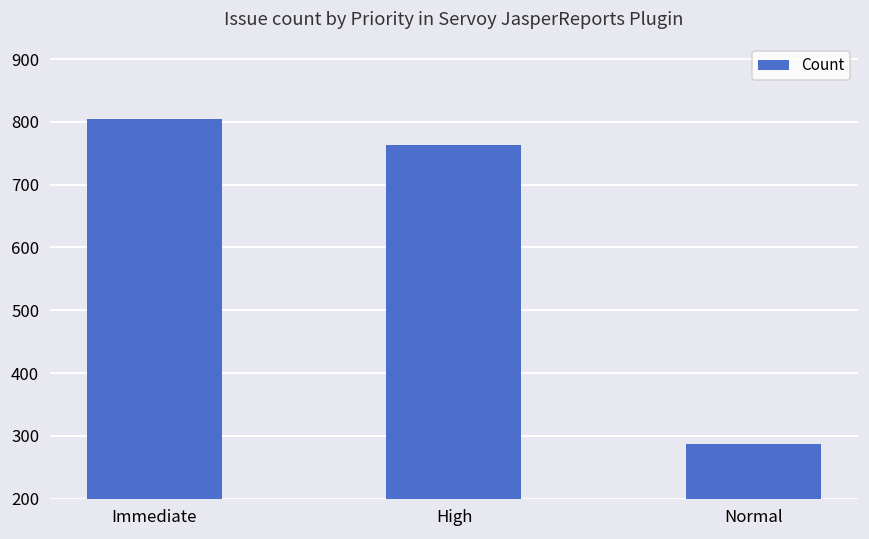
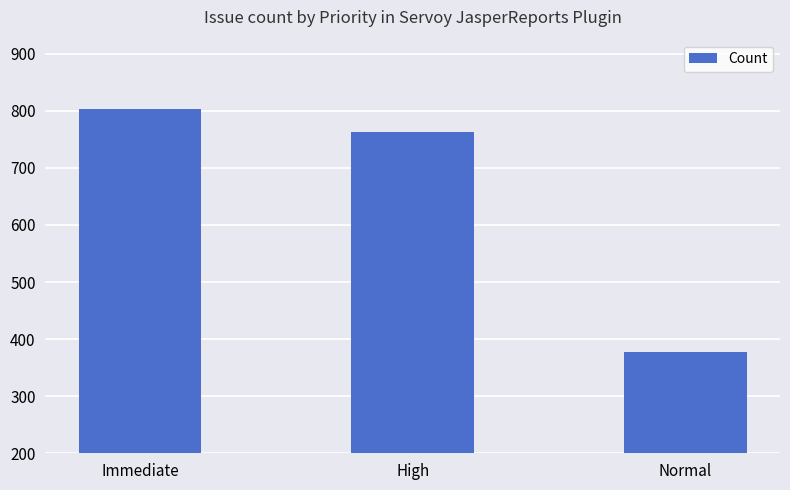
Normal: 290 -> 380
